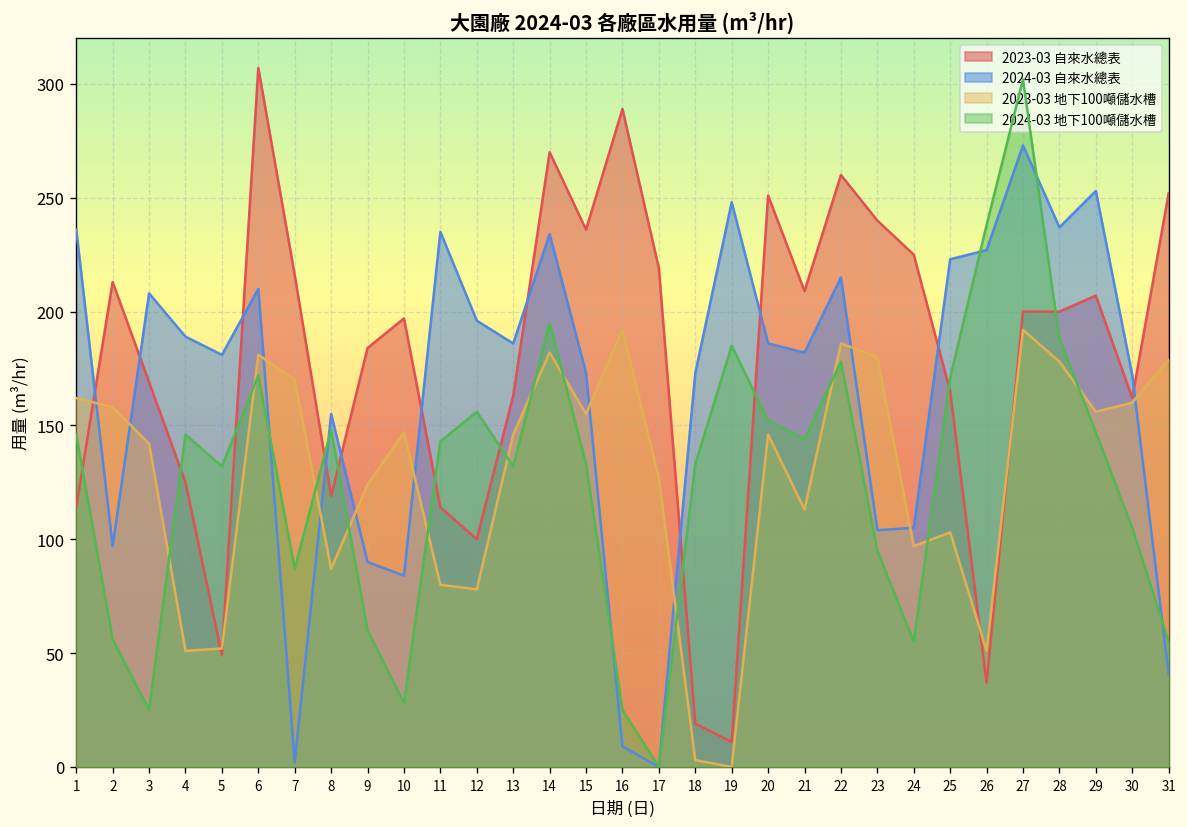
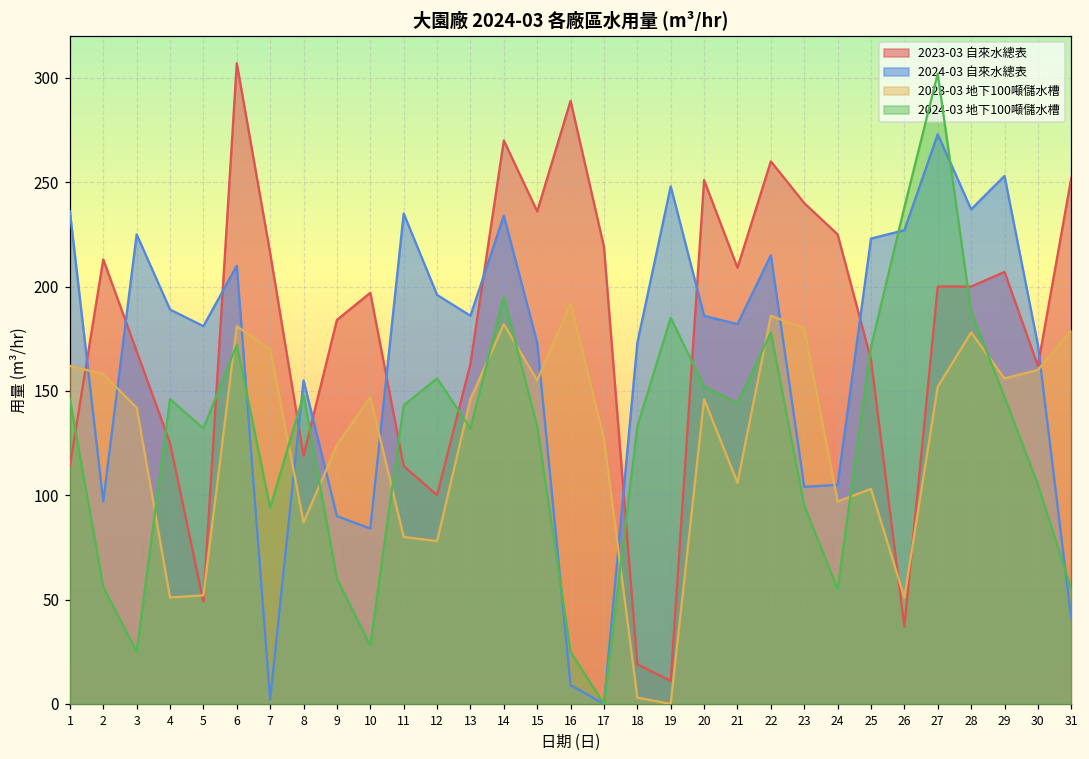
2024-03 自來水總表, 3: 208 -> 225
2024-03 地下100噸儲水槽, 7: 87 -> 94
2023-03 地下100噸儲水槽, 21: 113 -> 106
2023-03 地下100噸儲水槽, 27: 192 -> 152
